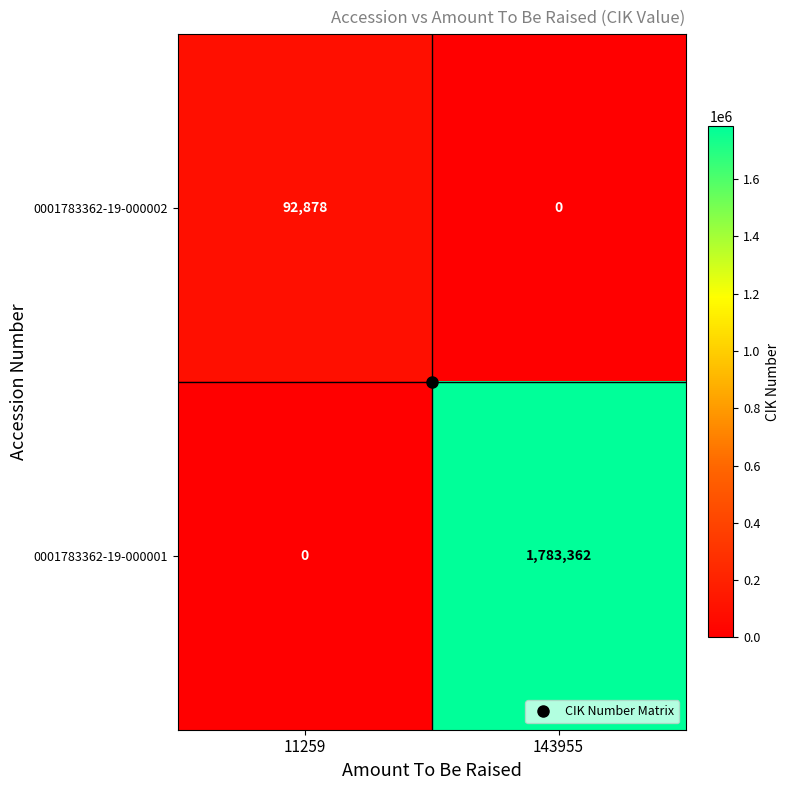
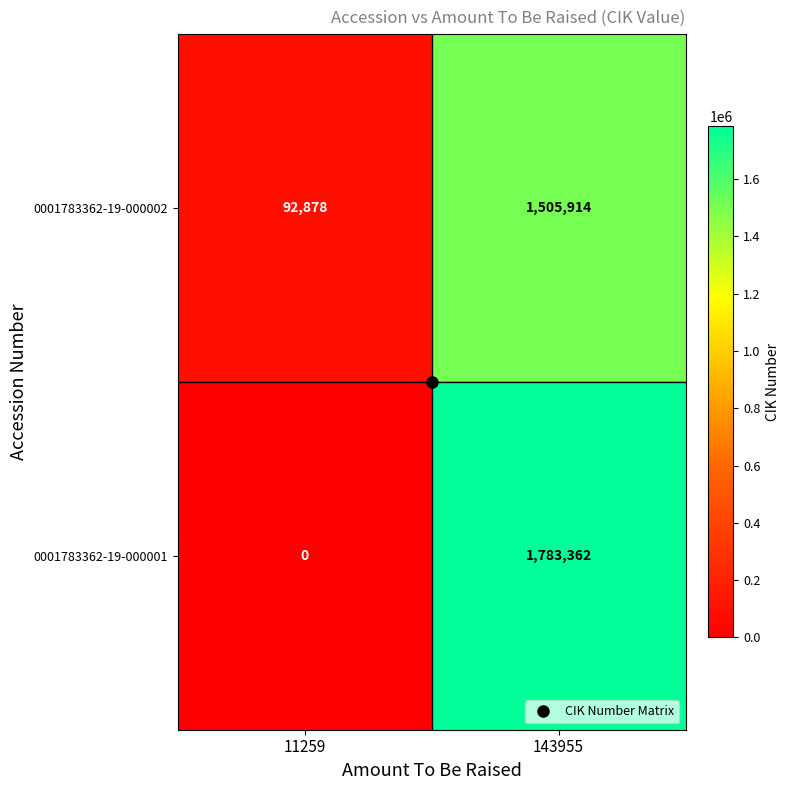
0001783362-19-000002, 143955: 0 -> 1,505,914
